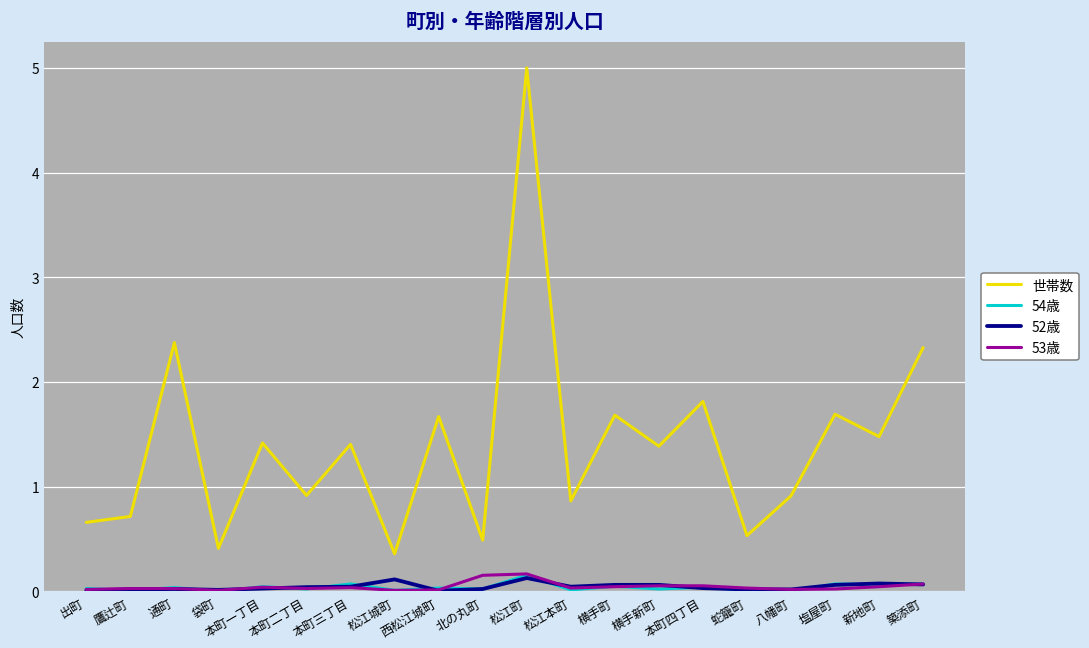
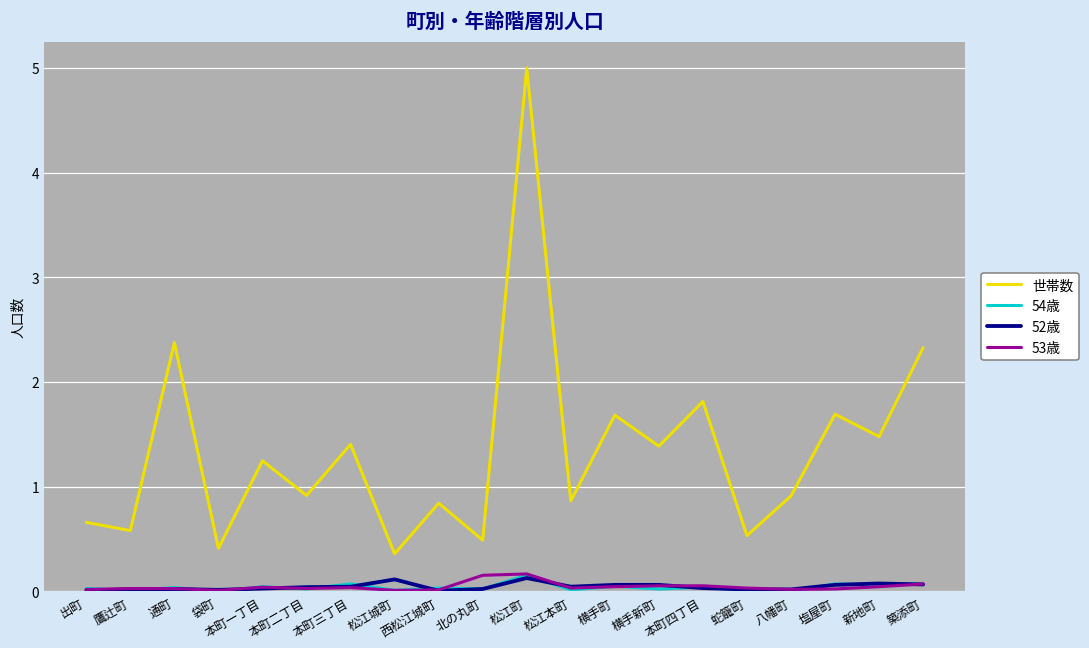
世帯数, 鷹辻町: 0.7 -> 0.6
世帯数, 本町一丁目: 1.4 -> 1.2
世帯数, 西松江城町: 1.7 -> 0.8
